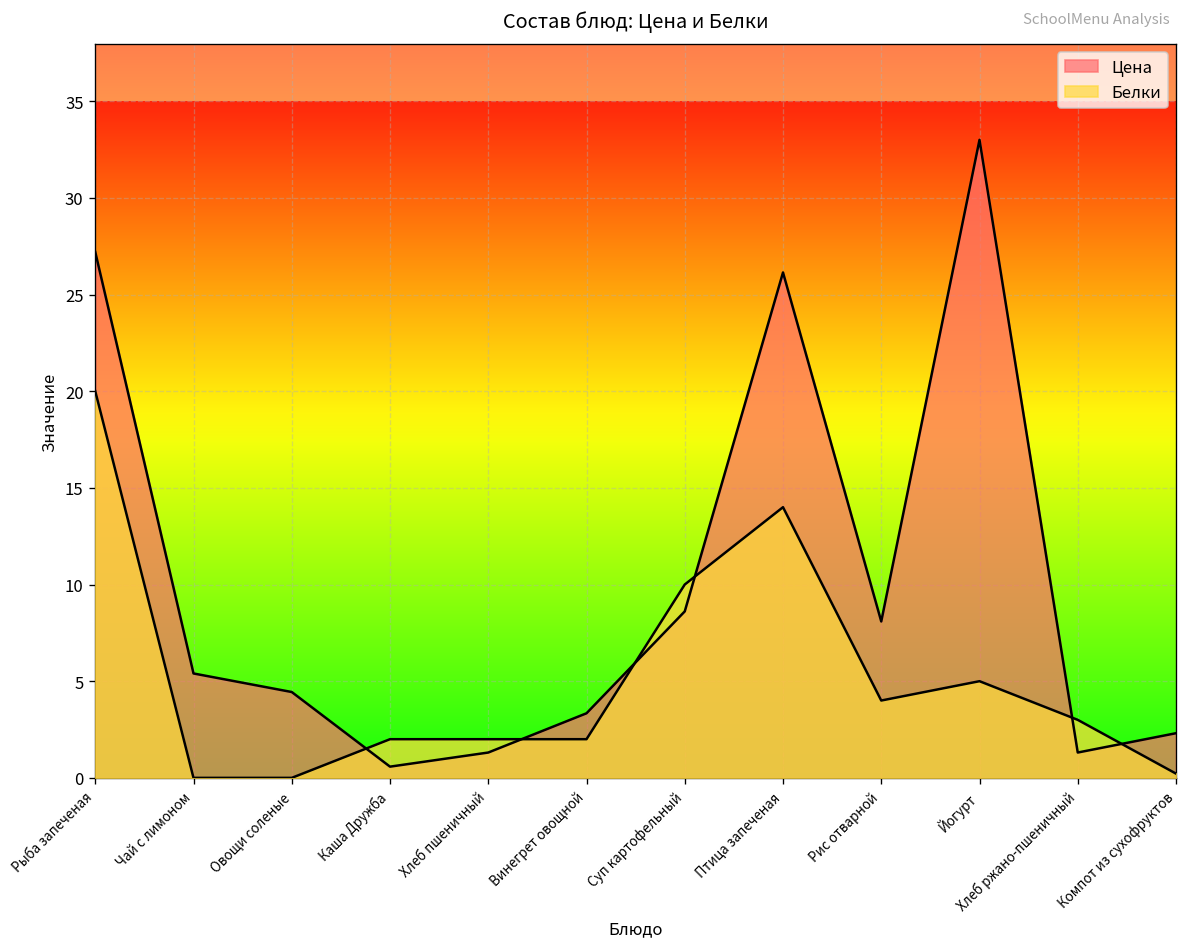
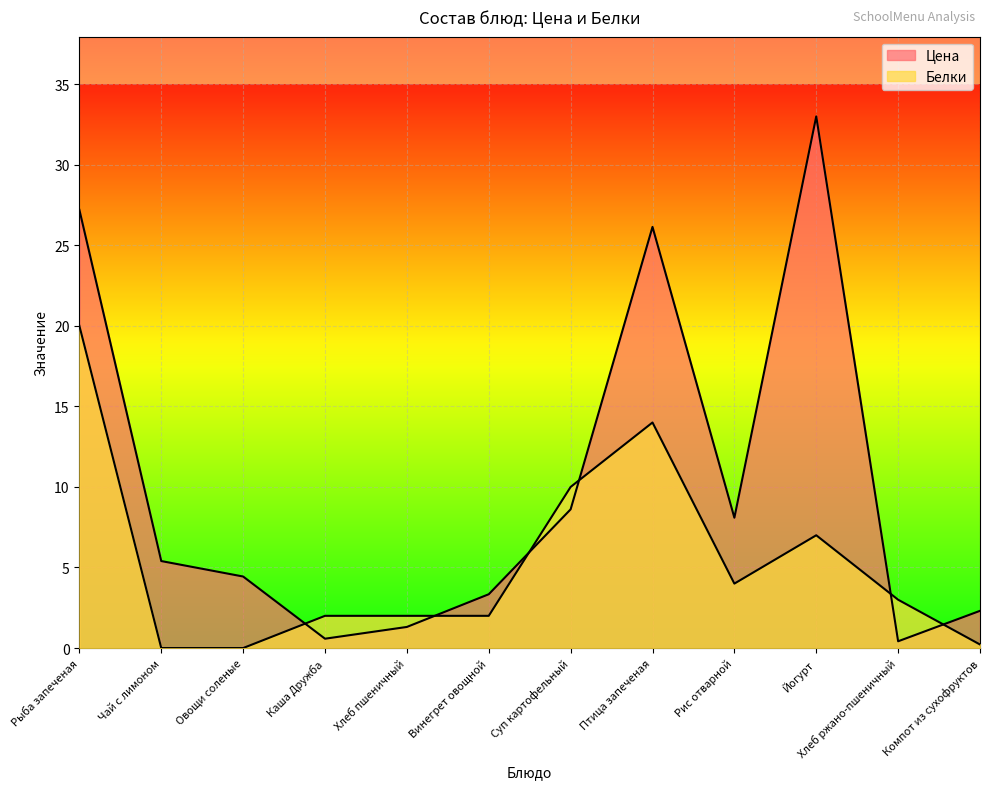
Белки, Йогурт: 5 -> 7
Цена, Хлеб ржано-пшеничный: 1.3 -> 0.4
